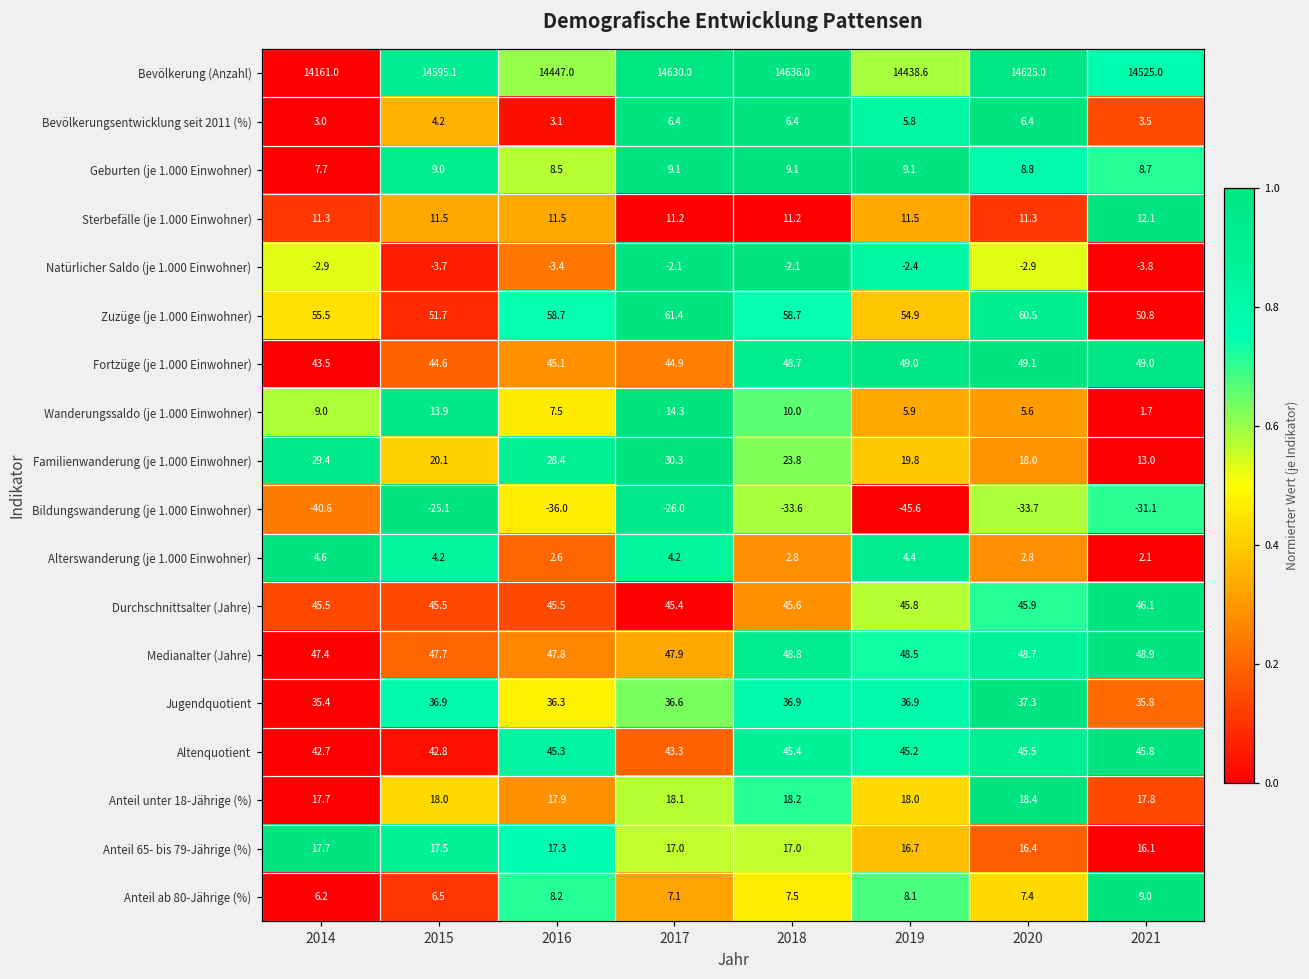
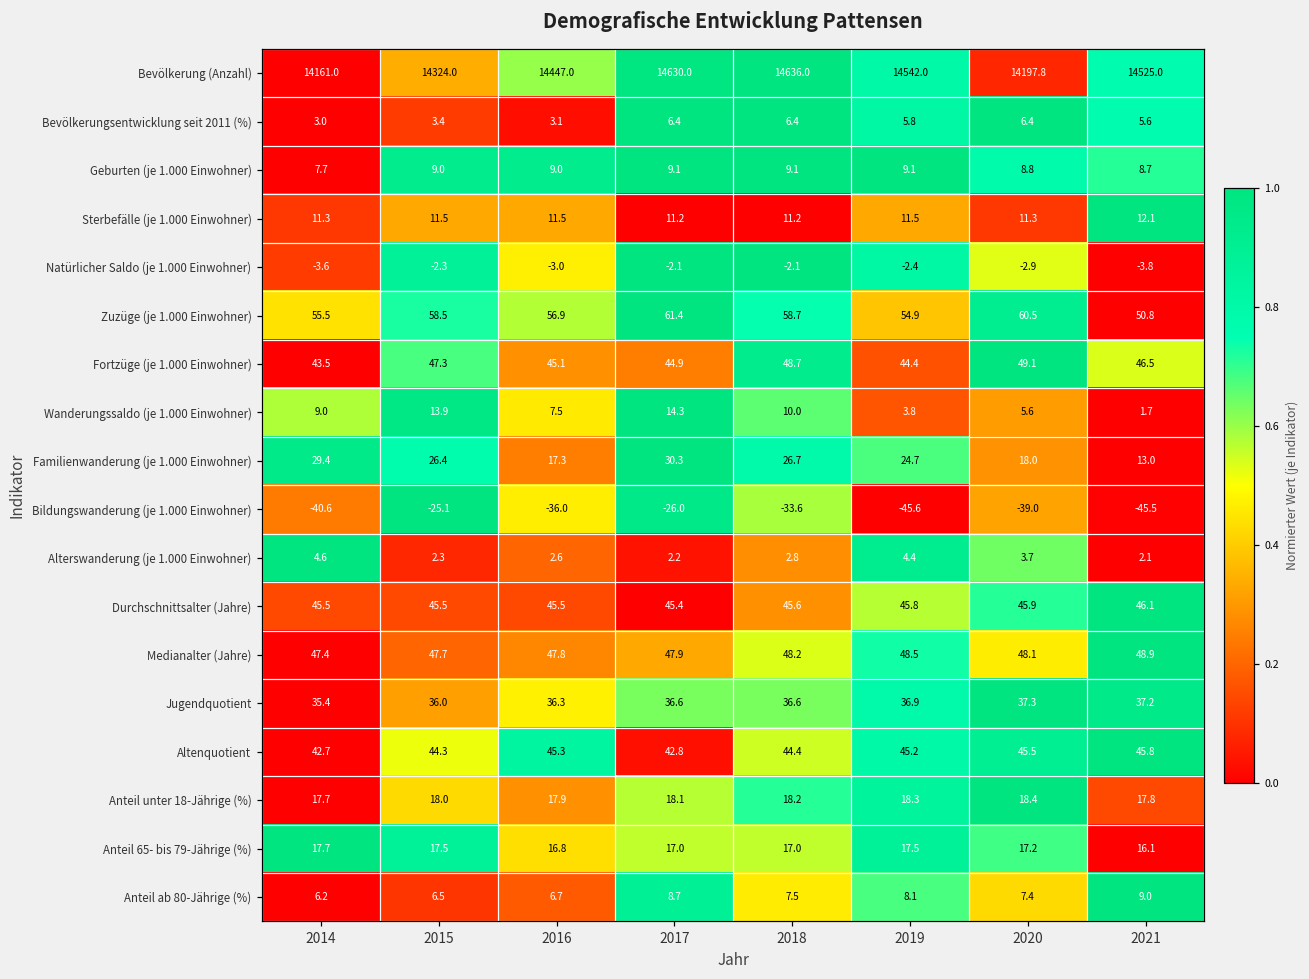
Bevölkerung (Anzahl), 2015: 14595.1 -> 14324.0
Bevölkerung (Anzahl), 2019: 14438.6 -> 14542.0
Bevölkerung (Anzahl), 2020: 14625.0 -> 14197.8
Bevölkerungsentwicklung seit 2011 (%), 2015: 4.2 -> 3.4
Bevölkerungsentwicklung seit 2011 (%), 2021: 3.5 -> 5.6
Geburten (je 1.000 Einwohner), 2016: 8.5 -> 9.0
Natürlicher Saldo (je 1.000 Einwohner), 2014: -2.9 -> -3.6
Natürlicher Saldo (je 1.000 Einwohner), 2015: -3.7 -> -2.3
Natürlicher Saldo (je 1.000 Einwohner), 2016: -3.4 -> -3.0
Zuzüge (je 1.000 Einwohner), 2015: 51.7 -> 58.5
Zuzüge (je 1.000 Einwohner), 2016: 58.7 -> 56.9
Fortzüge (je 1.000 Einwohner), 2015: 44.6 -> 47.3
Fortzüge (je 1.000 Einwohner), 2019: 49.0 -> 44.4
Fortzüge (je 1.000 Einwohner), 2021: 49.0 -> 46.5
Wanderungssaldo (je 1.000 Einwohner), 2019: 5.9 -> 3.8
Familienwanderung (je 1.000 Einwohner), 2015: 20.1 -> 26.4
Familienwanderung (je 1.000 Einwohner), 2016: 28.4 -> 17.3
Familienwanderung (je 1.000 Einwohner), 2018: 23.8 -> 26.7
Familienwanderung (je 1.000 Einwohner), 2019: 19.8 -> 24.7
Bildungswanderung (je 1.000 Einwohner), 2020: -33.7 -> -39.0
Bildungswanderung (je 1.000 Einwohner), 2021: -31.1 -> -45.5
Alterswanderung (je 1.000 Einwohner), 2015: 4.2 -> 2.3
Alterswanderung (je 1.000 Einwohner), 2017: 4.2 -> 2.2
Alterswanderung (je 1.000 Einwohner), 2020: 2.8 -> 3.7
Medianalter (Jahre), 2018: 48.8 -> 48.2
Medianalter (Jahre), 2020: 48.7 -> 48.1
Jugendquotient, 2015: 36.9 -> 36.0
Jugendquotient, 2018: 36.9 -> 36.6
Jugendquotient, 2021: 35.8 -> 37.2
Altenquotient, 2015: 42.8 -> 44.3
Altenquotient, 2017: 43.3 -> 42.8
Altenquotient, 2018: 45.4 -> 44.4
Anteil unter 18-Jährige (%), 2019: 18.0 -> 18.3
Anteil 65- bis 79-Jährige (%), 2016: 17.3 -> 16.8
Anteil 65- bis 79-Jährige (%), 2019: 16.7 -> 17.5
Anteil 65- bis 79-Jährige (%), 2020: 16.4 -> 17.2
Anteil ab 80-Jährige (%), 2016: 8.2 -> 6.7
Anteil ab 80-Jährige (%), 2017: 7.1 -> 8.7
